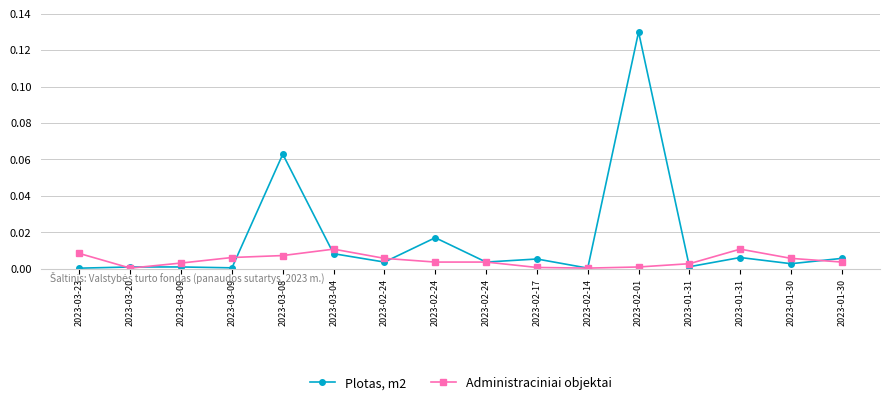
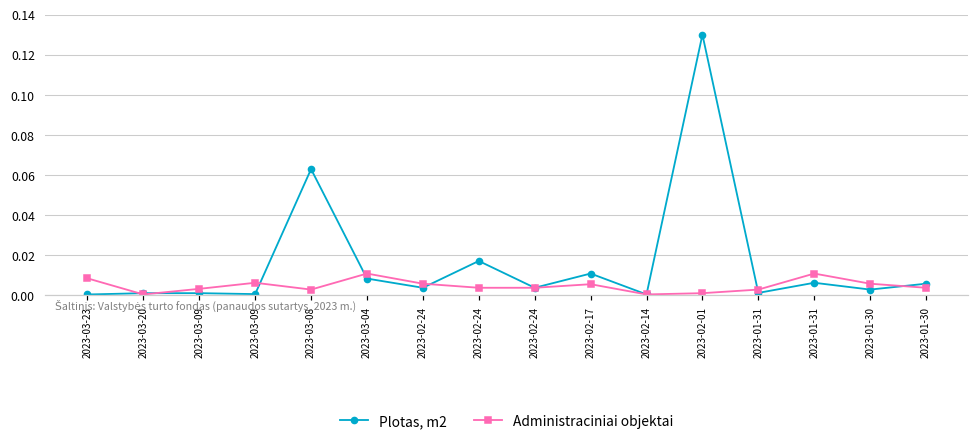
Administraciniai objektai, 2023-03-08: 0.007 -> 0.003
Plotas, m2, 2023-02-17: 0.005 -> 0.011
Administraciniai objektai, 2023-02-17: 0.001 -> 0.005
